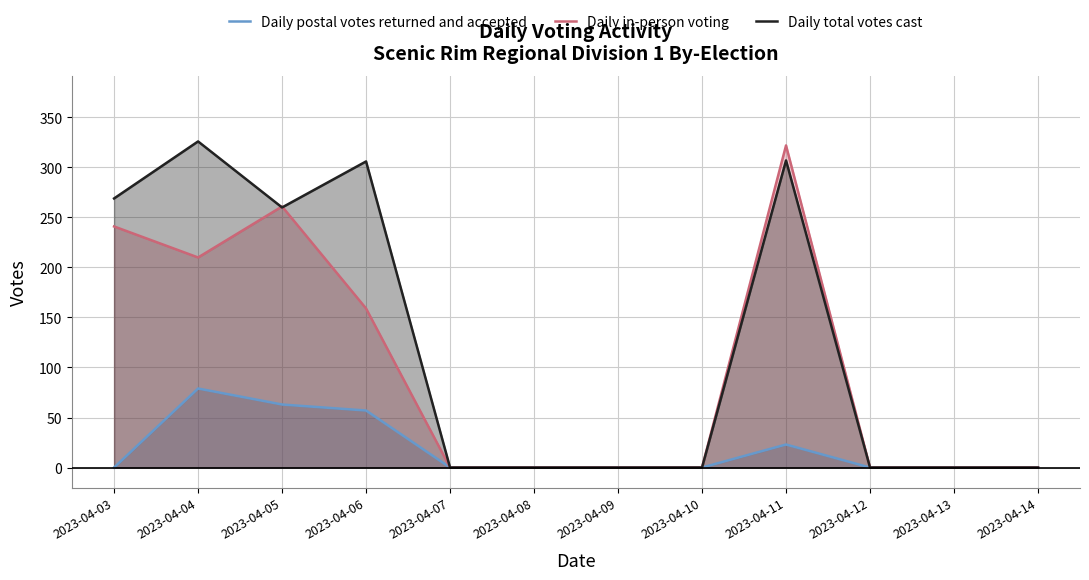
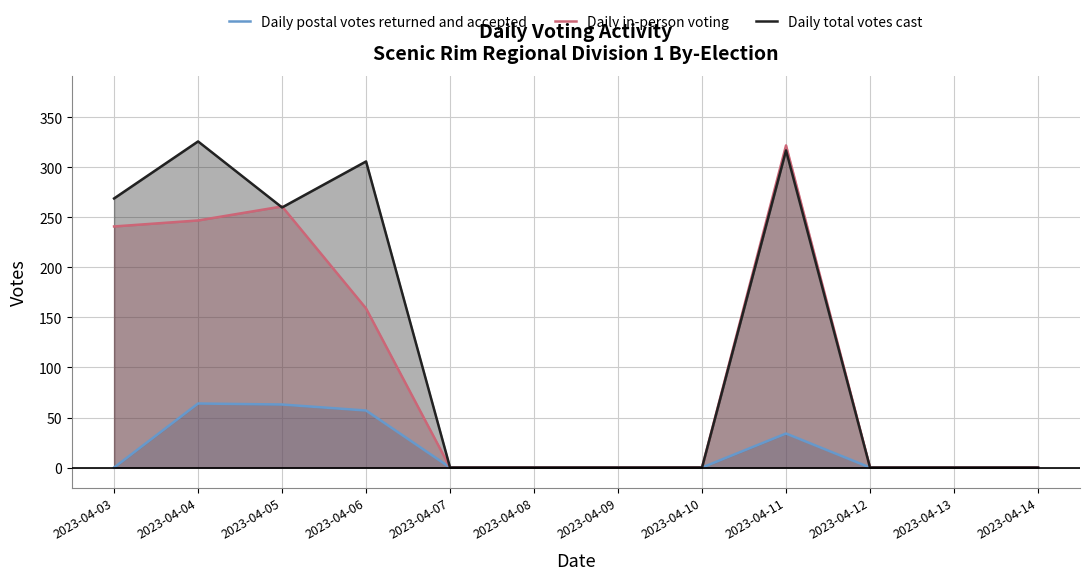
Daily postal votes returned and accepted, 2023-04-04: 79 -> 64
Daily in-person voting, 2023-04-04: 210 -> 247
Daily postal votes returned and accepted, 2023-04-11: 23 -> 34
Daily total votes cast, 2023-04-11: 307 -> 317
